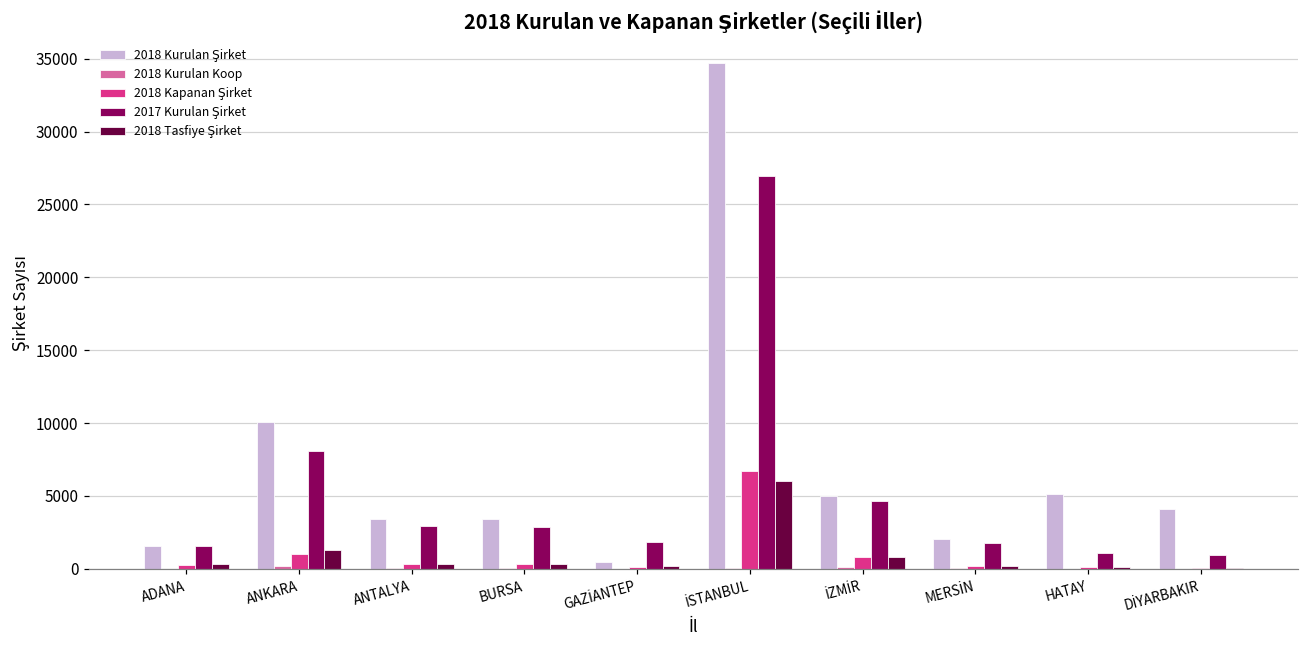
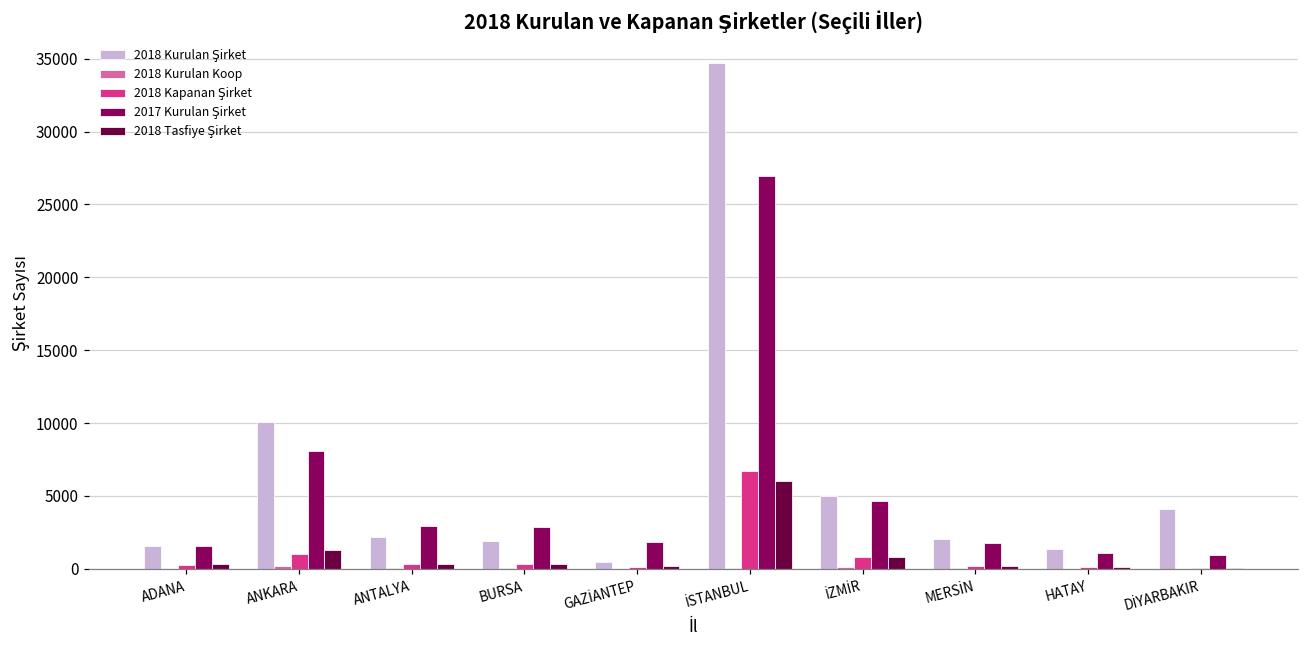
2018 Kurulan Şirket, ANTALYA: 3400 -> 2200
2018 Kurulan Şirket, BURSA: 3400 -> 1900
2018 Kurulan Şirket, HATAY: 5100 -> 1300
